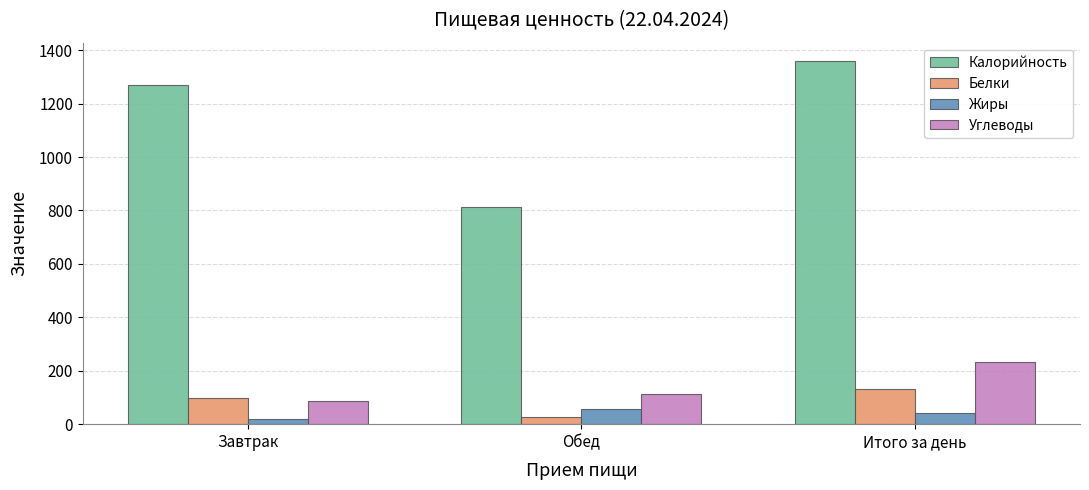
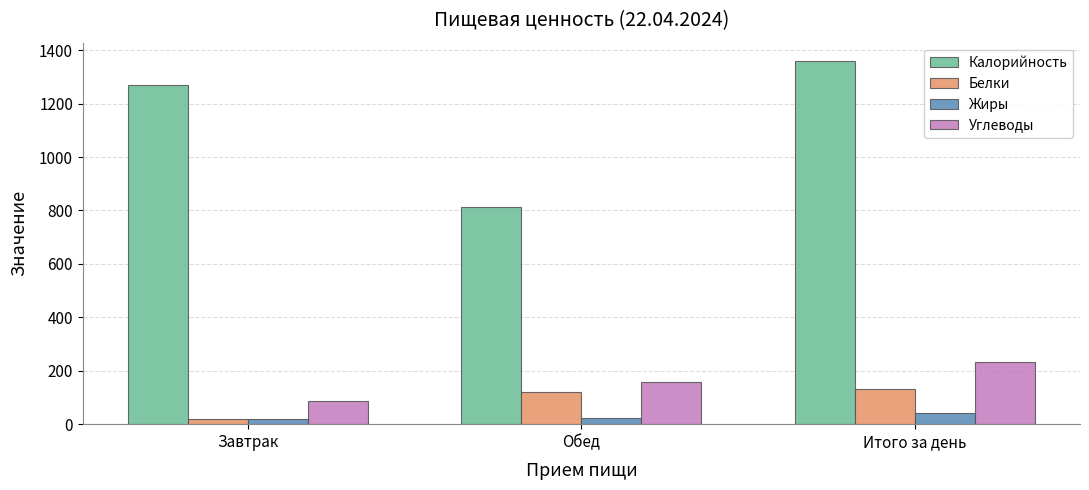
Белки, Завтрак: 100 -> 20
Белки, Обед: 30 -> 120
Жиры, Обед: 60 -> 20
Углеводы, Обед: 110 -> 160
